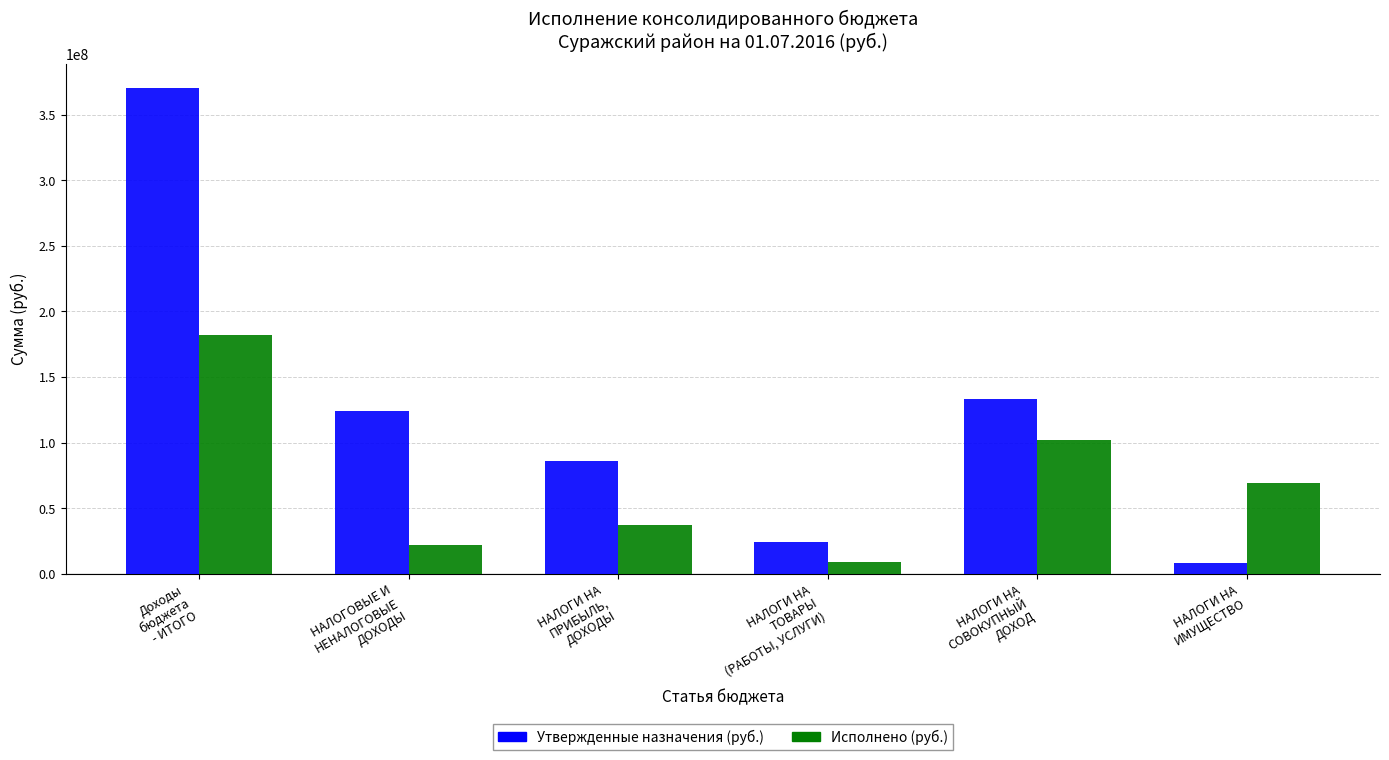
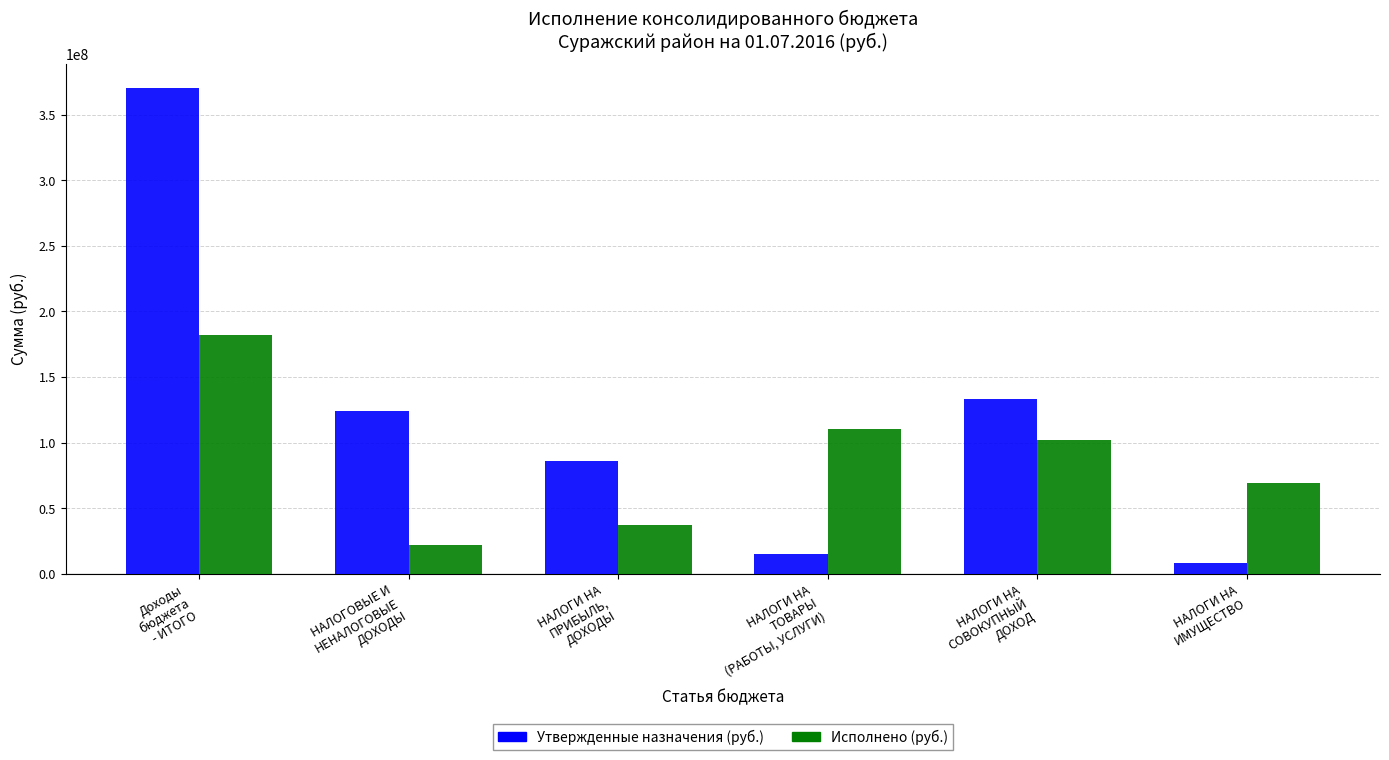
Утвержденные назначения (руб.), НАЛОГИ НА ТОВАРЫ (РАБОТЫ, УСЛУГИ): 24000000 -> 15000000
Исполнено (руб.), НАЛОГИ НА ТОВАРЫ (РАБОТЫ, УСЛУГИ): 9000000 -> 110000000
